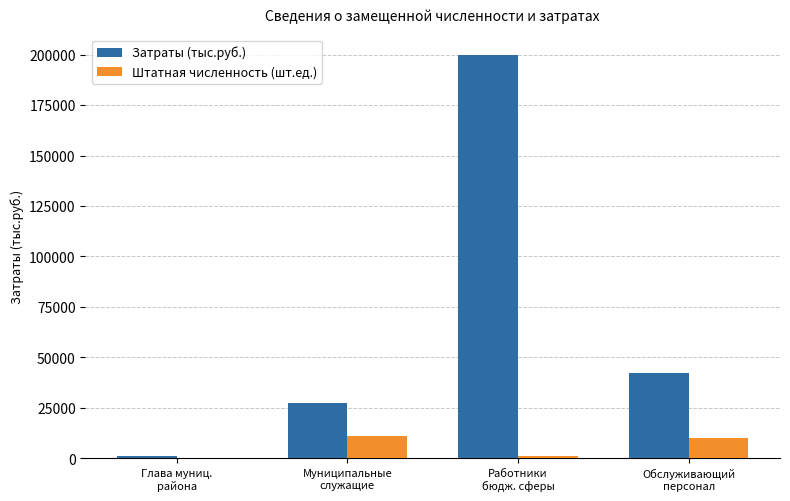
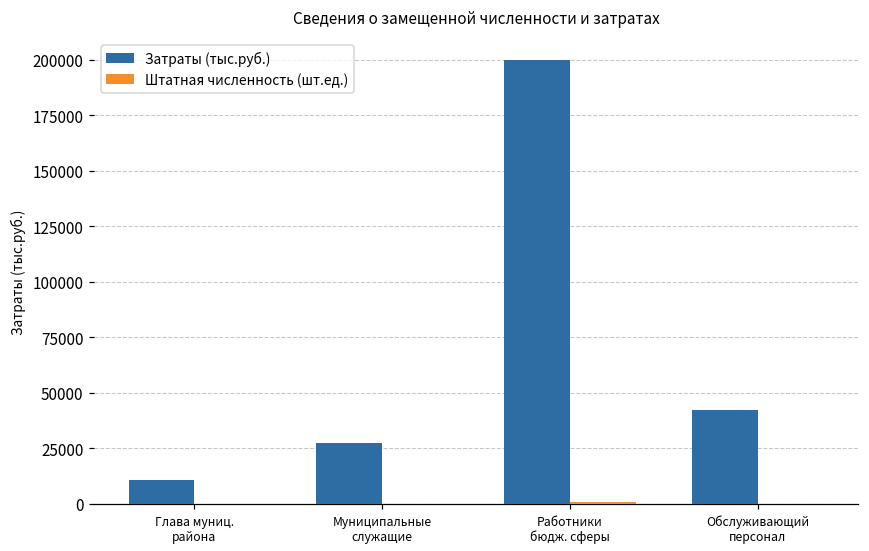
Затраты (тыс.руб.), Глава муниц. района: 1000 -> 11000
Штатная численность (шт.ед.), Муниципальные служащие: 11000 -> 0
Штатная численность (шт.ед.), Обслуживающий персонал: 10000 -> 0
